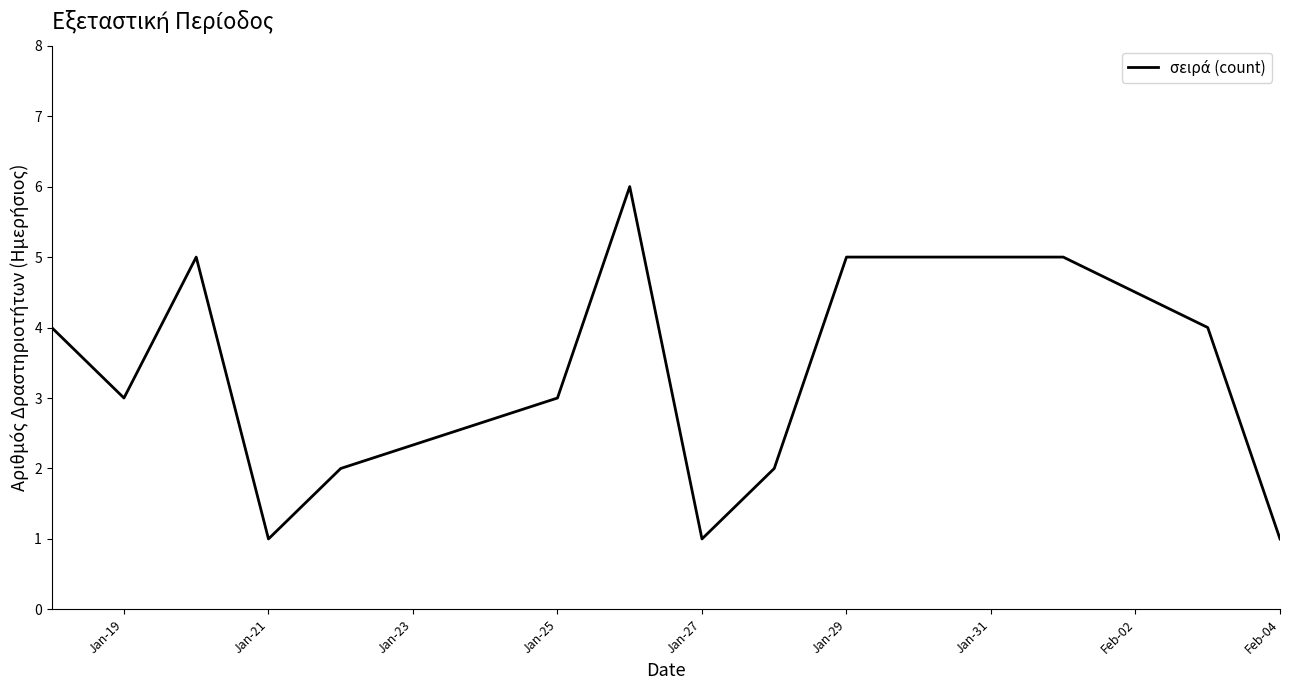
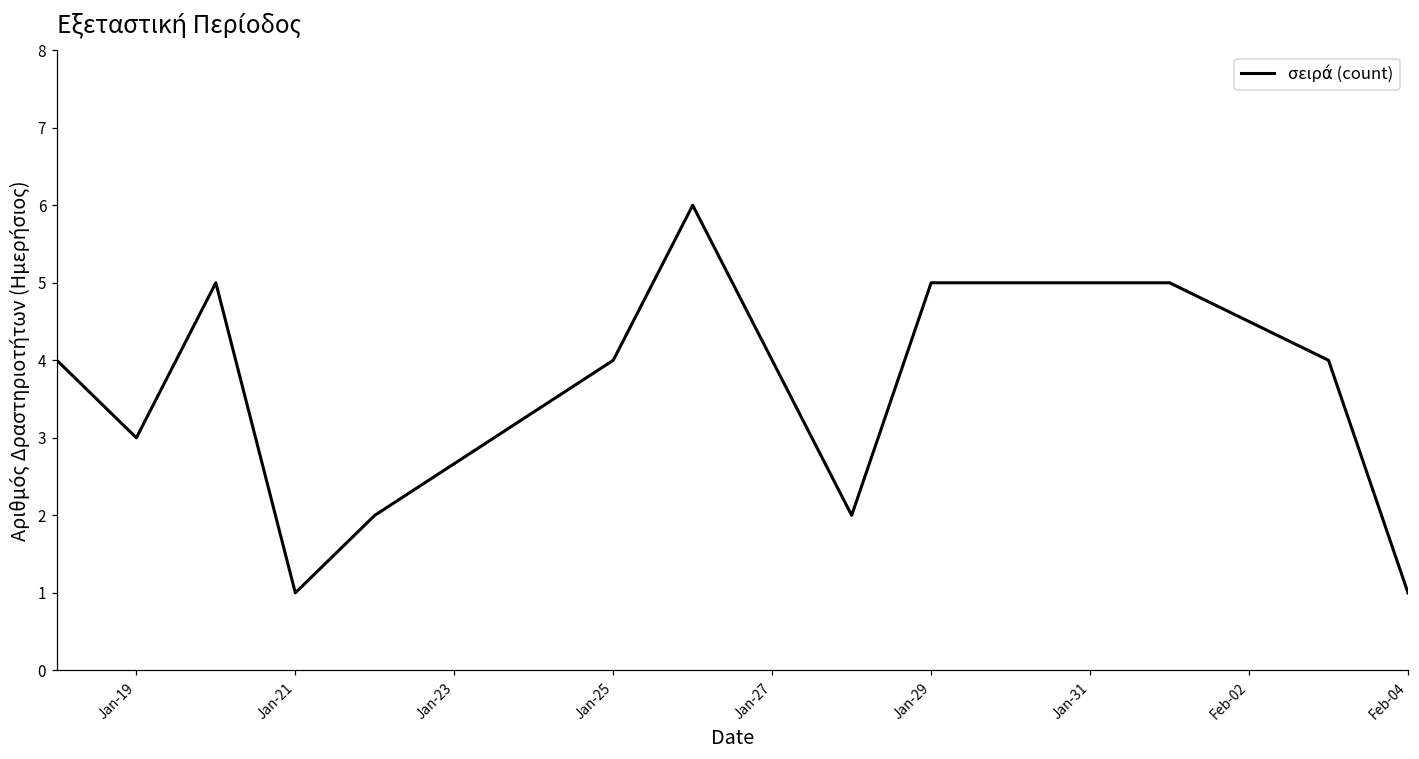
Jan-25: 3 -> 4
Jan-27: 1 -> 4
